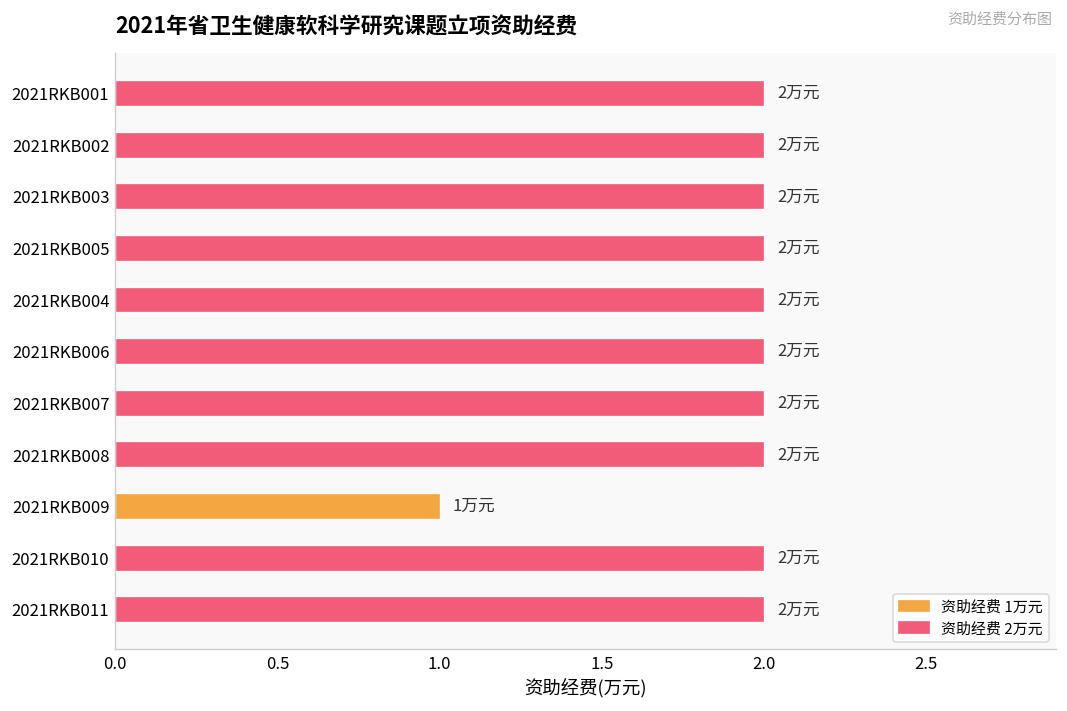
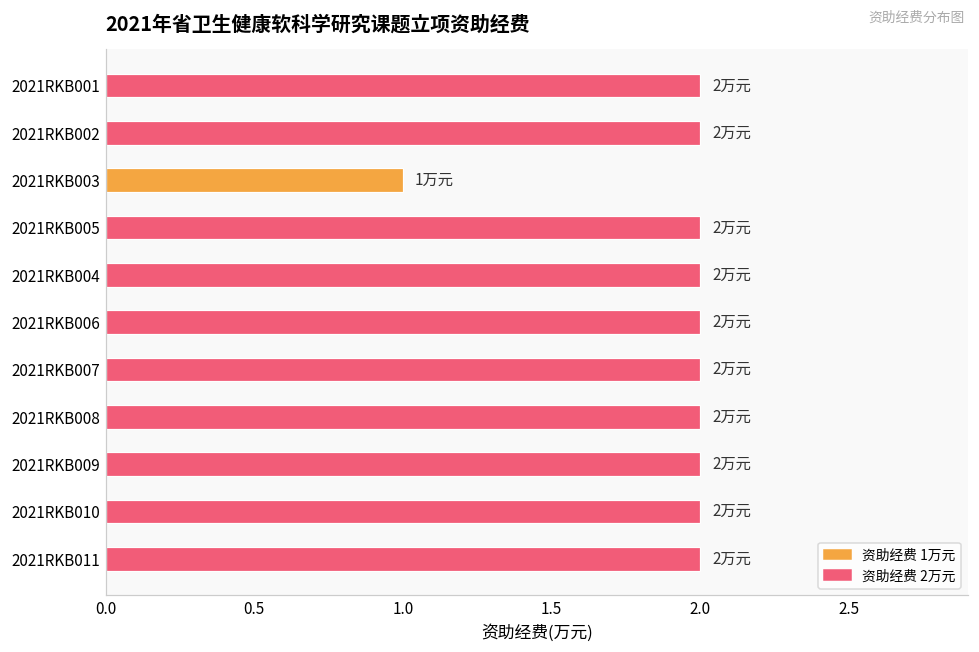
2021RKB003: 2 -> 1
2021RKB009: 1 -> 2
